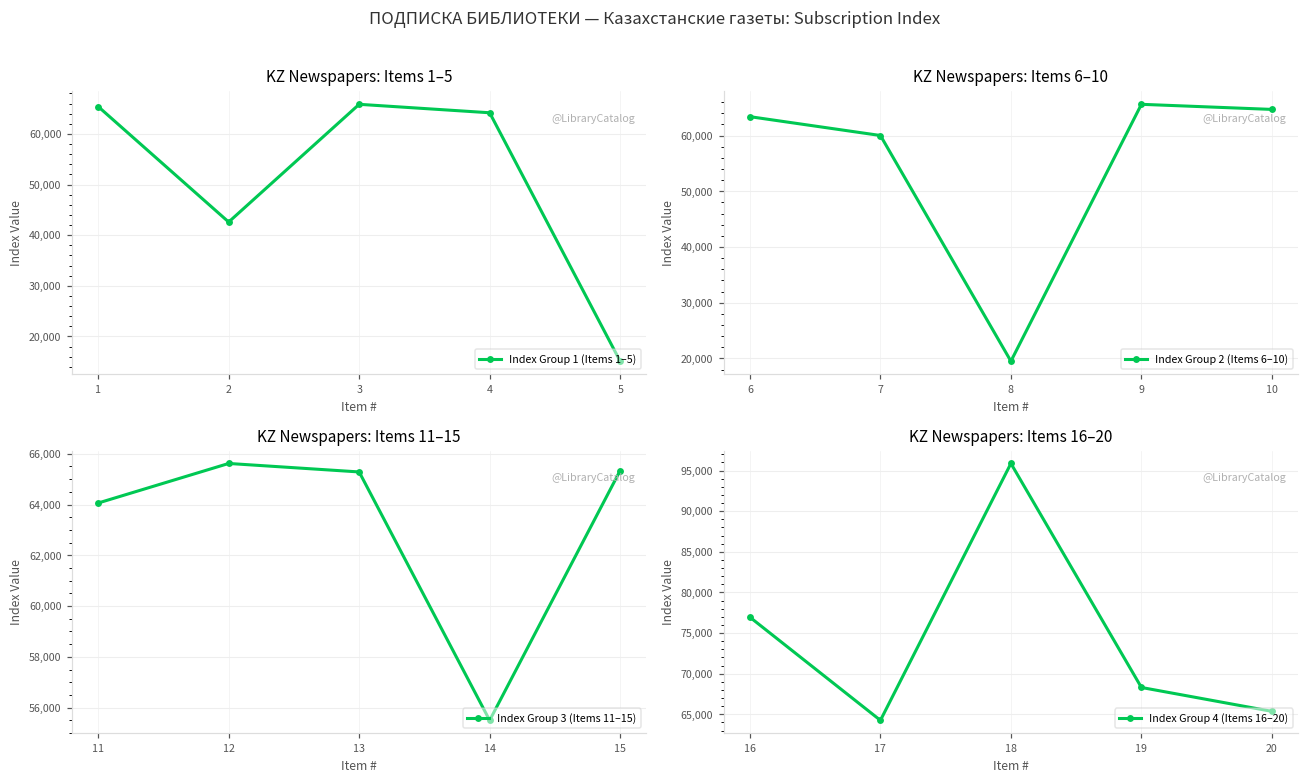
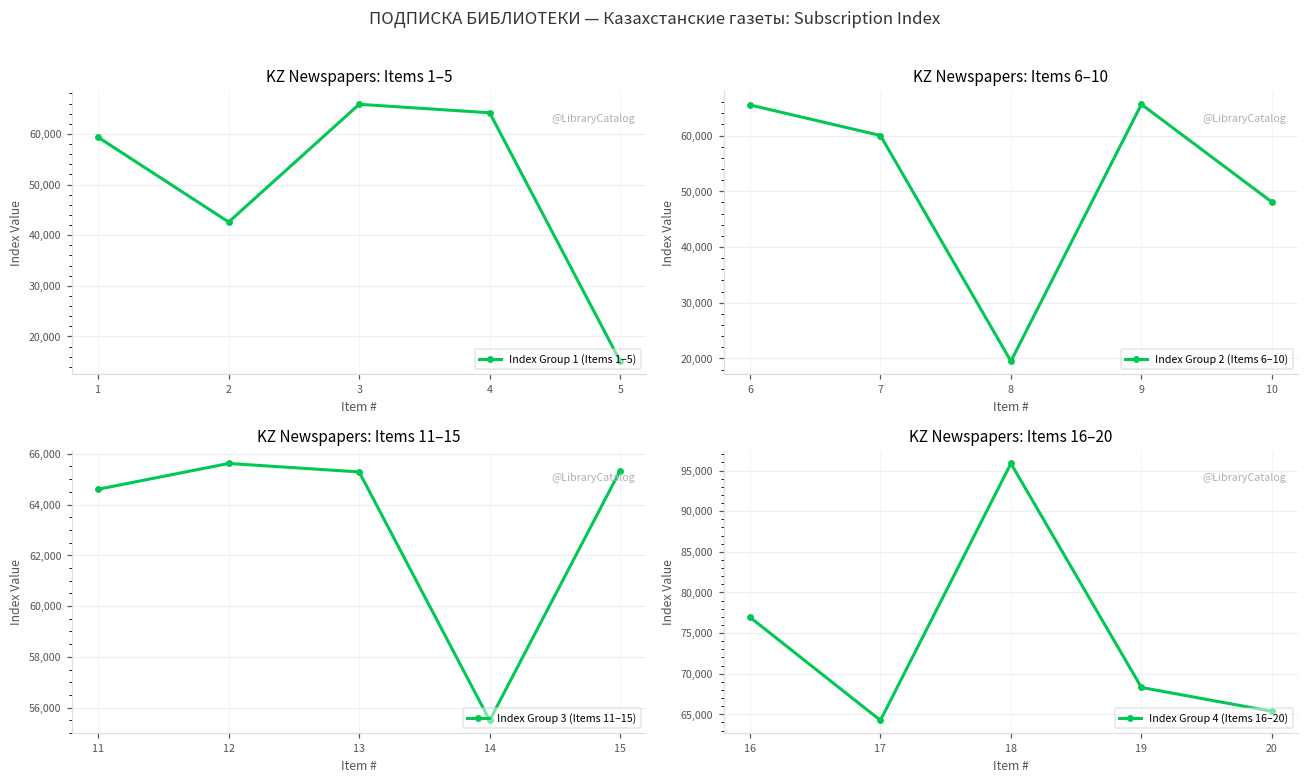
KZ Newspapers: Items 1–5, 1: 65,000 -> 59,000
KZ Newspapers: Items 6–10, 6: 63,000 -> 66,000
KZ Newspapers: Items 6–10, 10: 65,000 -> 48,000
KZ Newspapers: Items 11–15, 11: 64,100 -> 64,600
